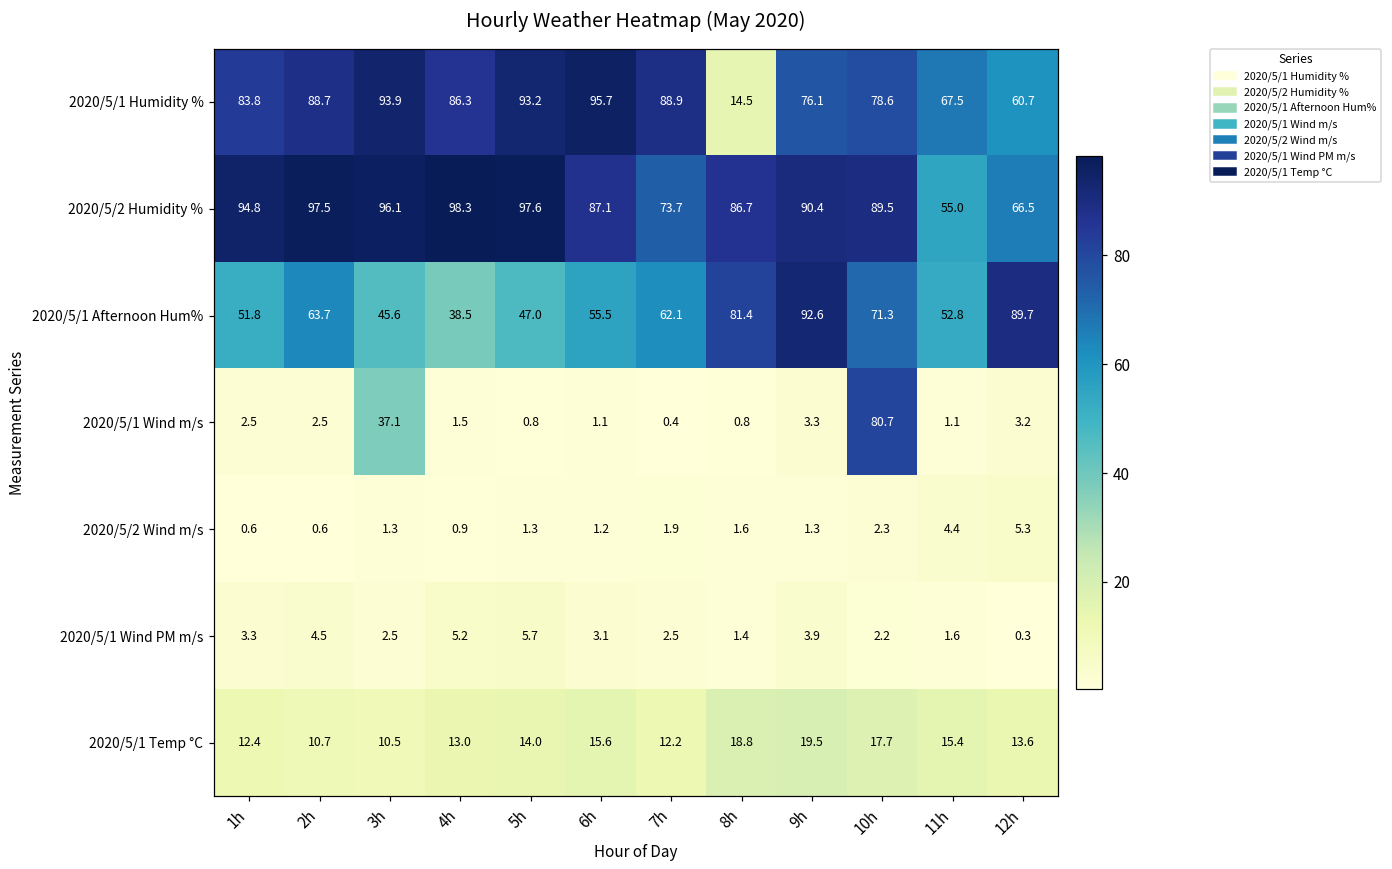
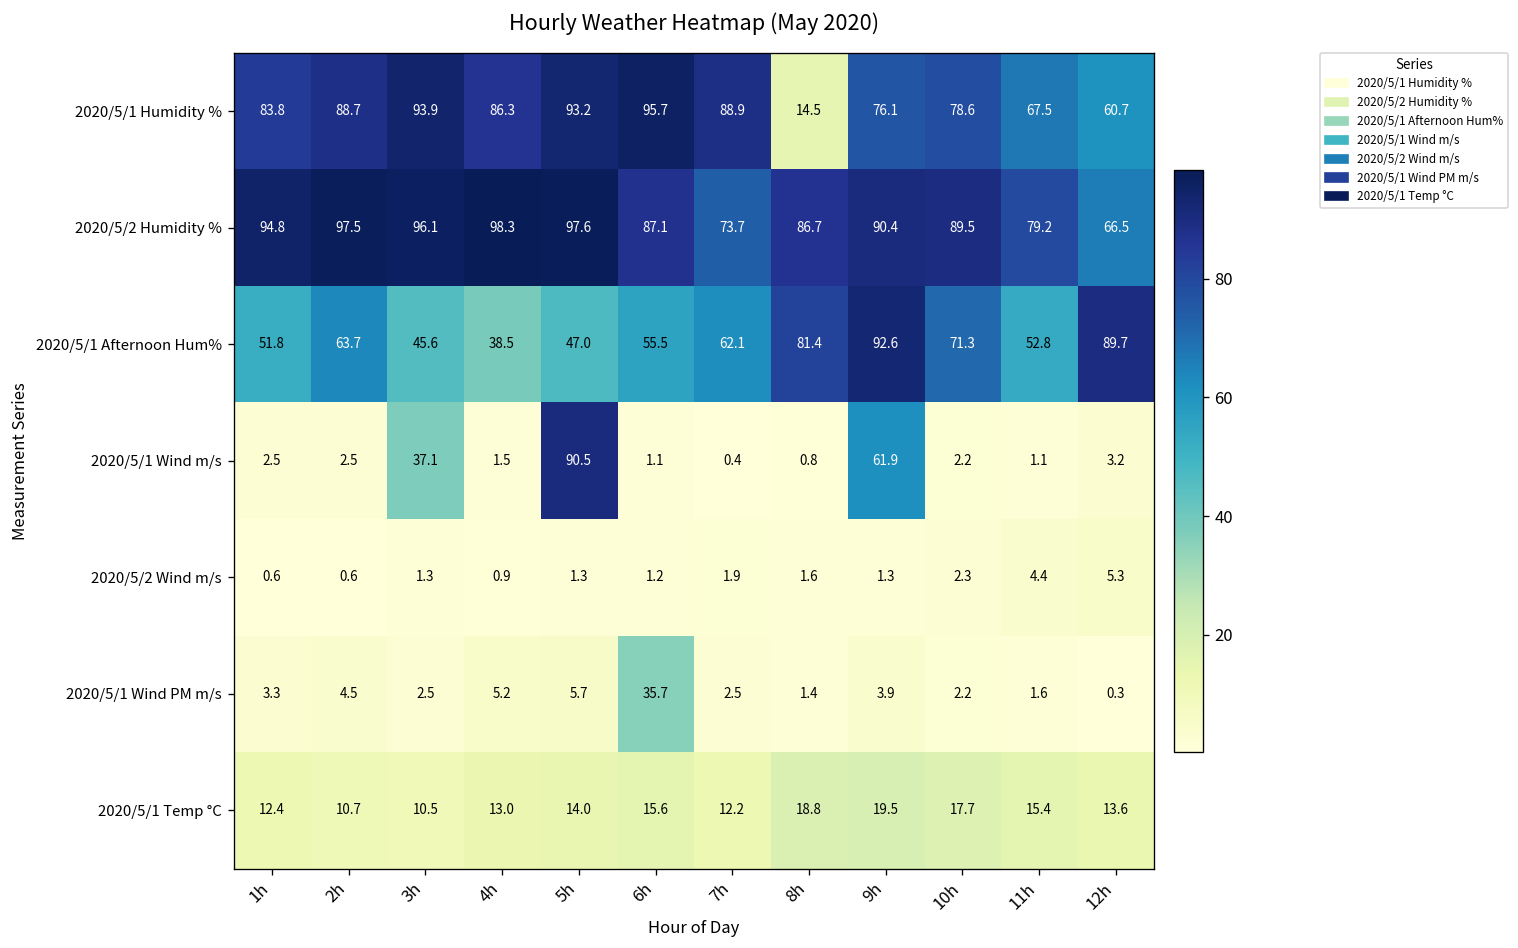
2020/5/2 Humidity %, 11h: 55.0 -> 79.2
2020/5/1 Wind m/s, 5h: 0.8 -> 90.5
2020/5/1 Wind m/s, 9h: 3.3 -> 61.9
2020/5/1 Wind m/s, 10h: 80.7 -> 2.2
2020/5/1 Wind PM m/s, 6h: 3.1 -> 35.7
